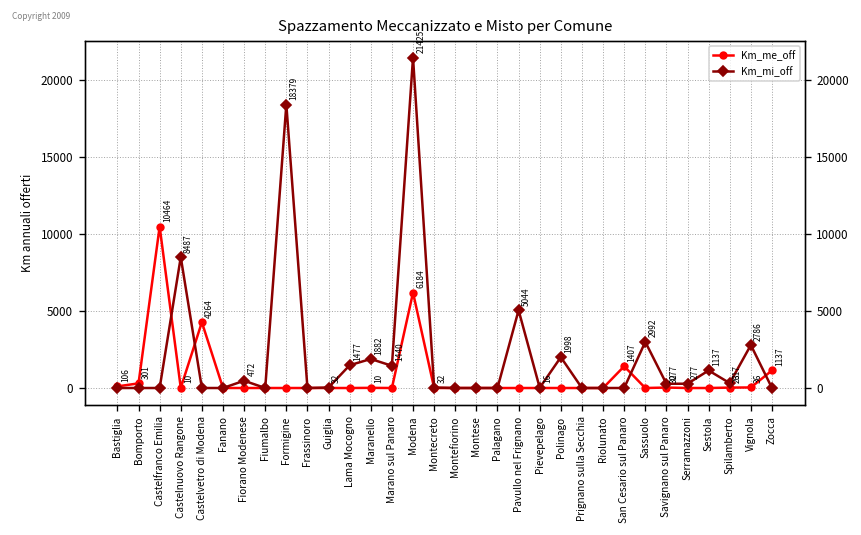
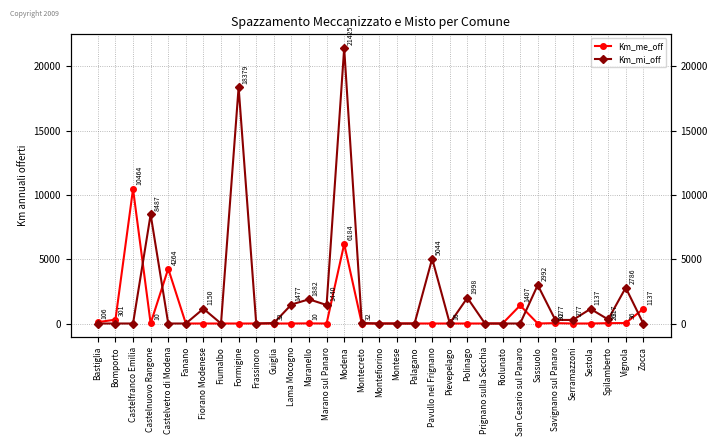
Km_mi_off, Fiorano Modenese: 472 -> 1150
